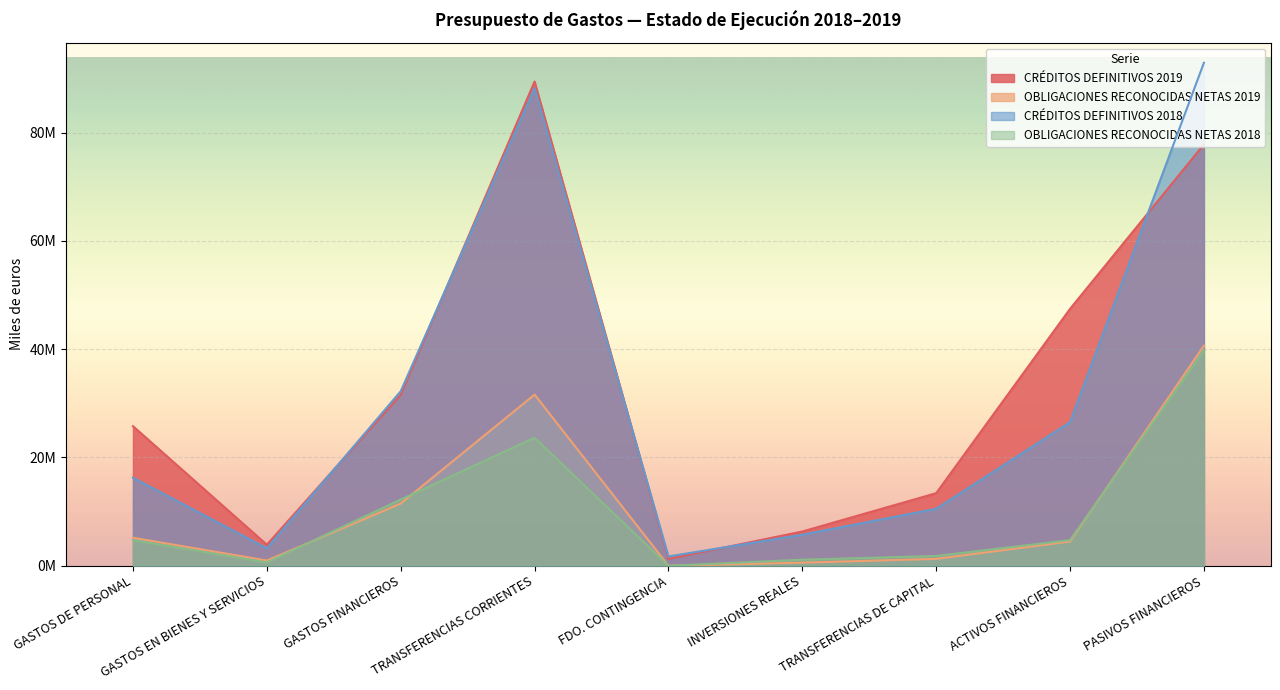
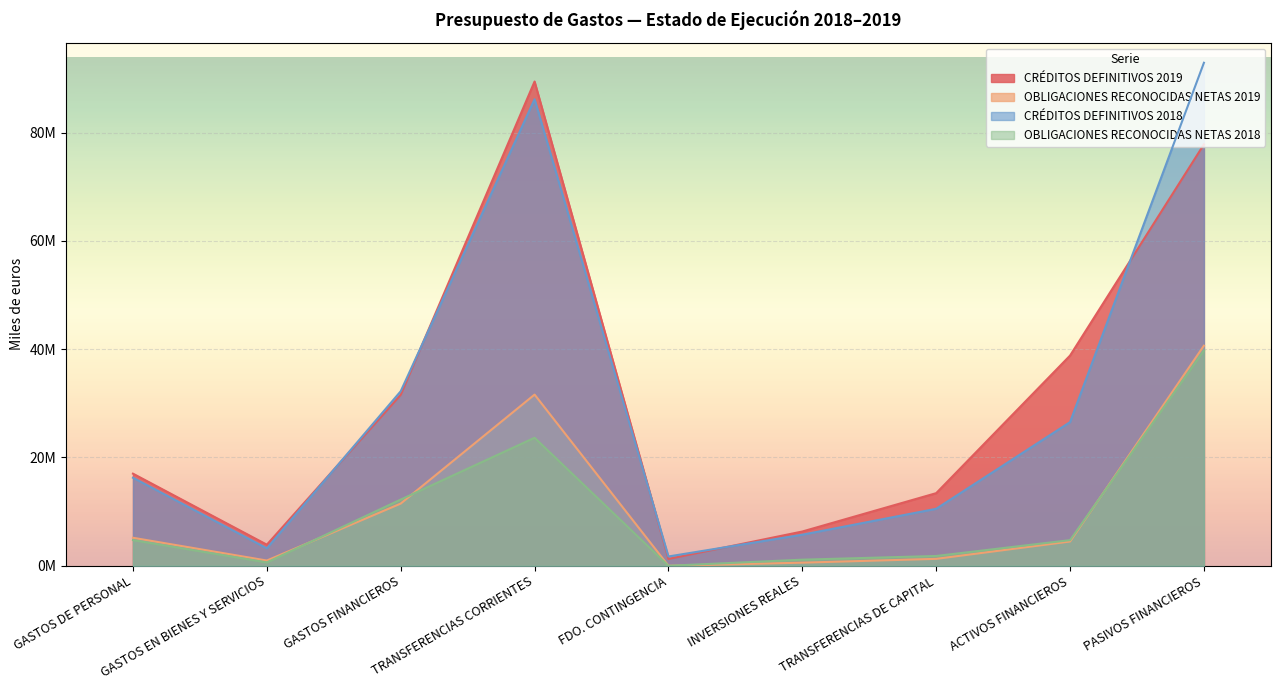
CRÉDITOS DEFINITIVOS 2019, GASTOS DE PERSONAL: 26000000 -> 17000000
CRÉDITOS DEFINITIVOS 2018, TRANSFERENCIAS CORRIENTES: 88000000 -> 86000000
CRÉDITOS DEFINITIVOS 2019, ACTIVOS FINANCIEROS: 47000000 -> 39000000
